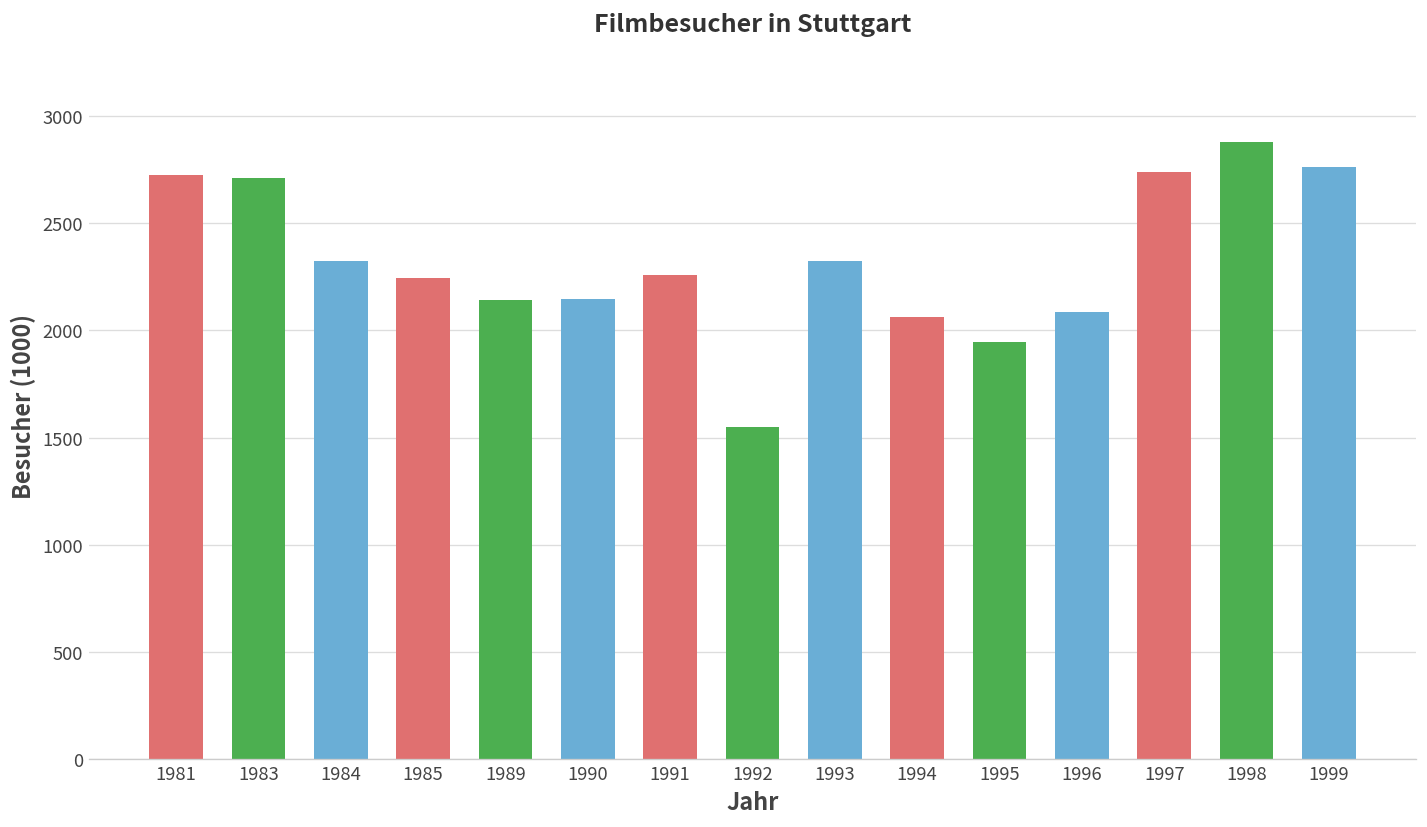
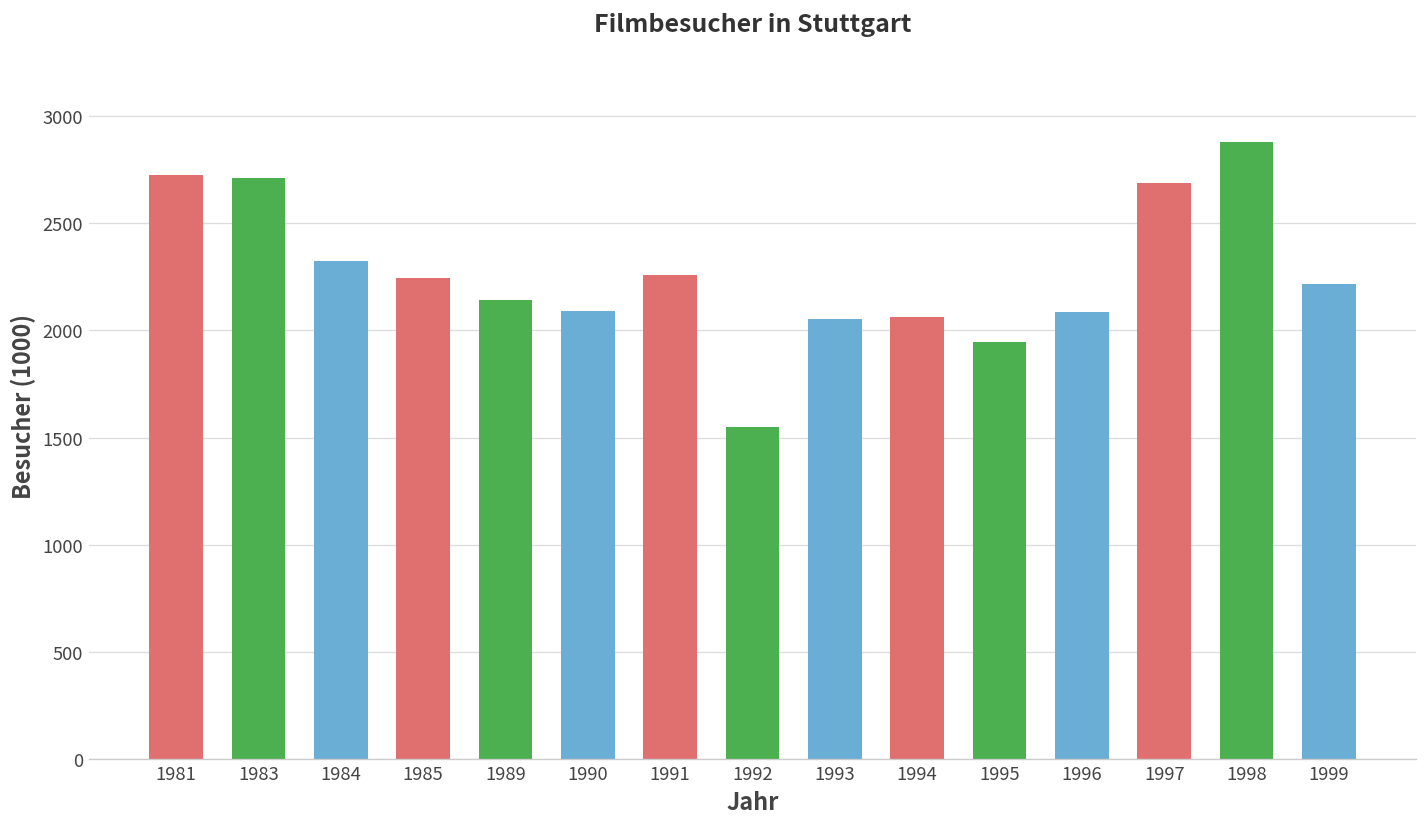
1990: 2150 -> 2090
1993: 2320 -> 2050
1997: 2740 -> 2690
1999: 2760 -> 2210
